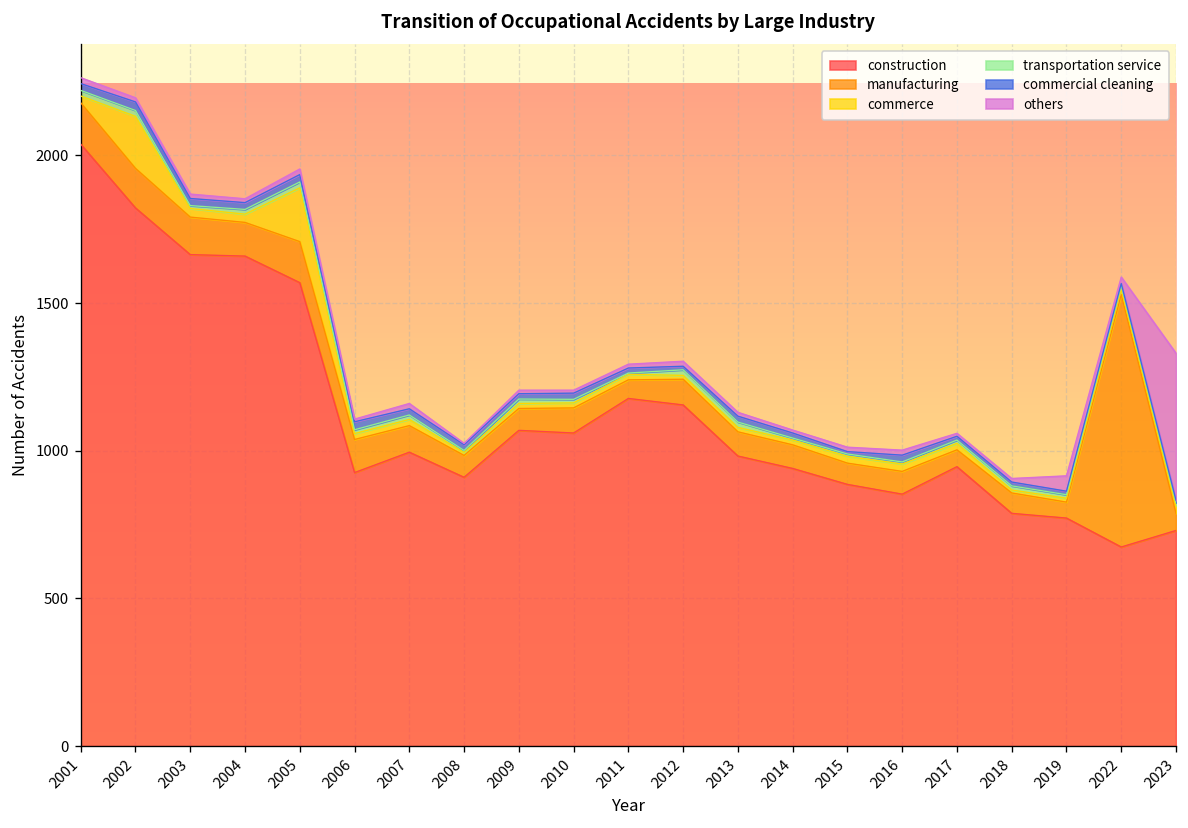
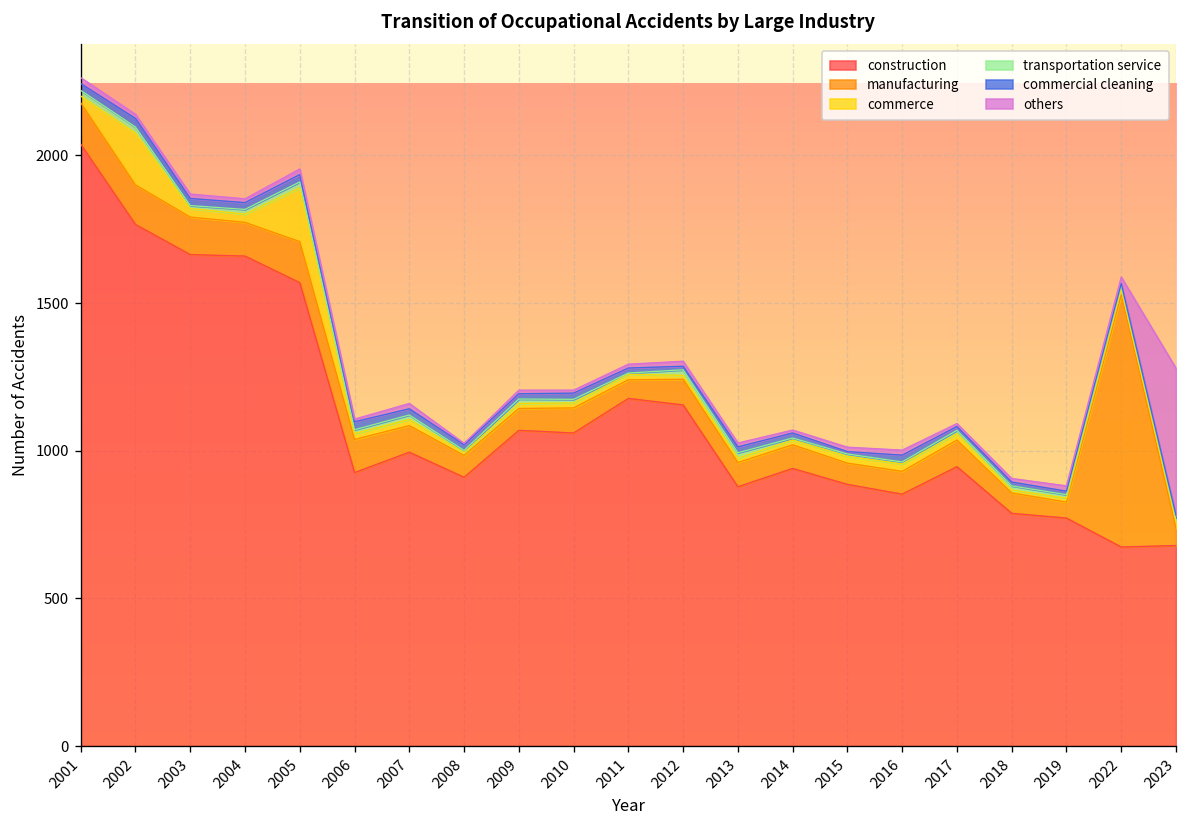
construction, 2002: 1820 -> 1770
construction, 2013: 980 -> 880
manufacturing, 2017: 60 -> 90
others, 2019: 50 -> 20
construction, 2023: 730 -> 680
